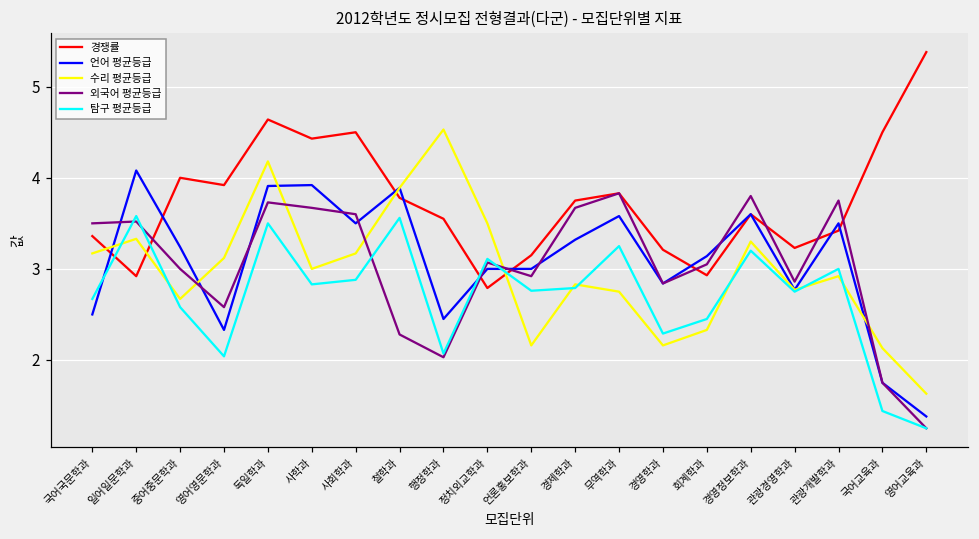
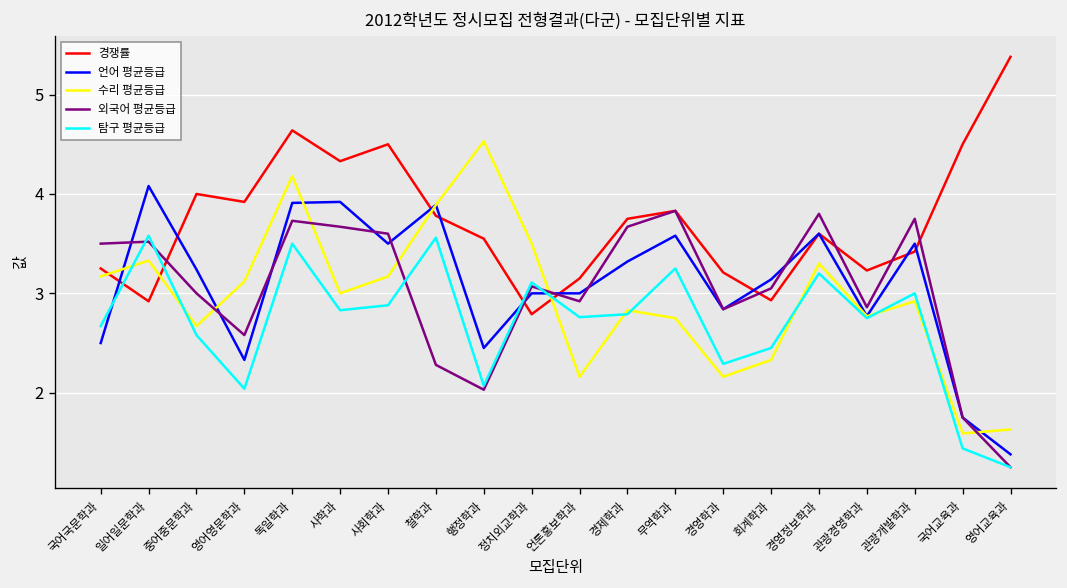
경쟁률, 국어국문학과: 3.4 -> 3.3
경쟁률, 사학과: 4.4 -> 4.3
수리 평균등급, 국어교육과: 2.1 -> 1.6
